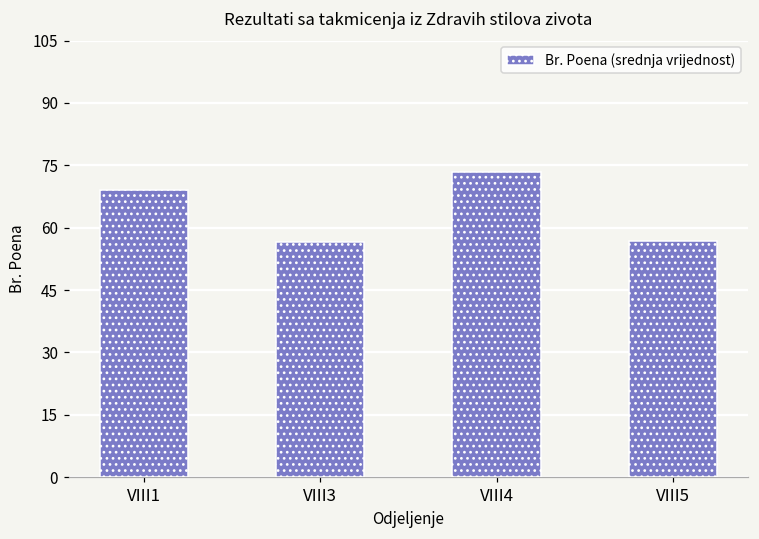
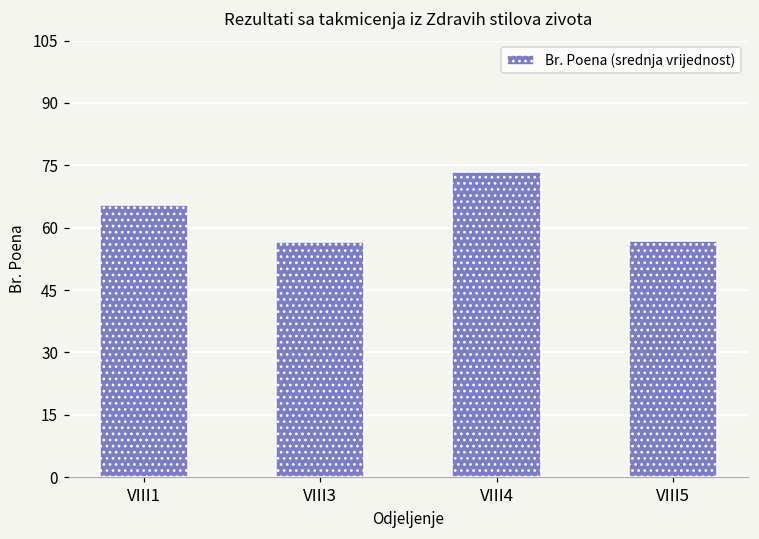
VIII1: 69 -> 65
